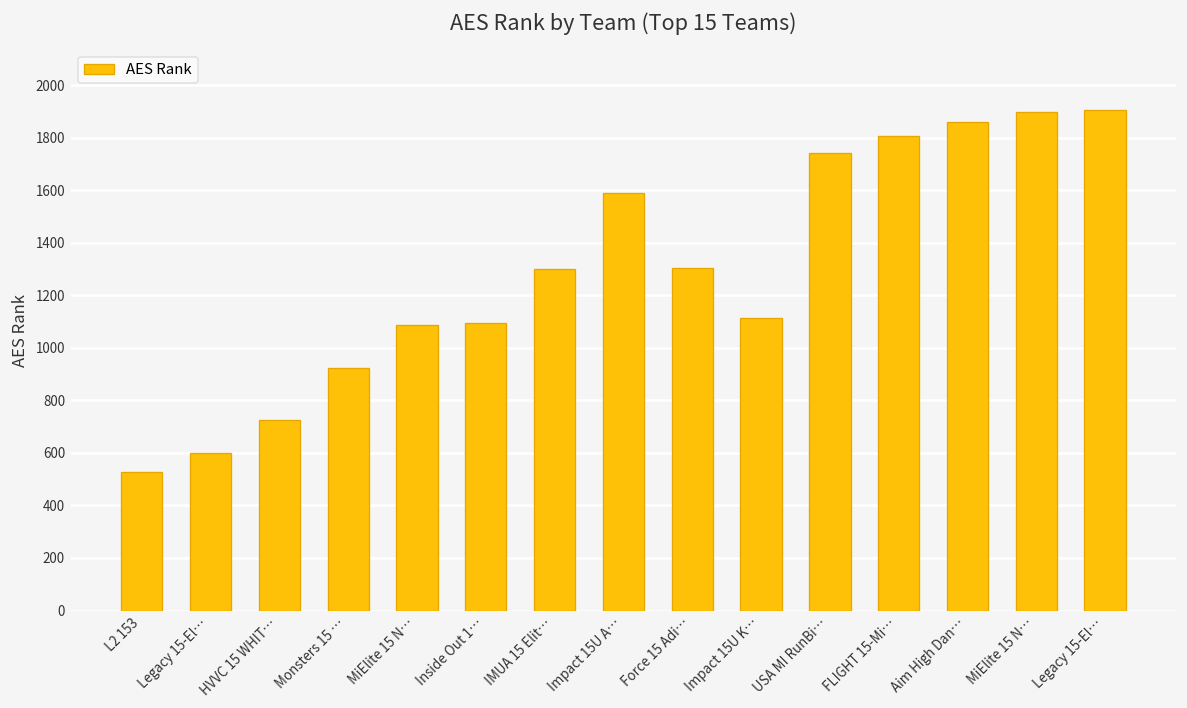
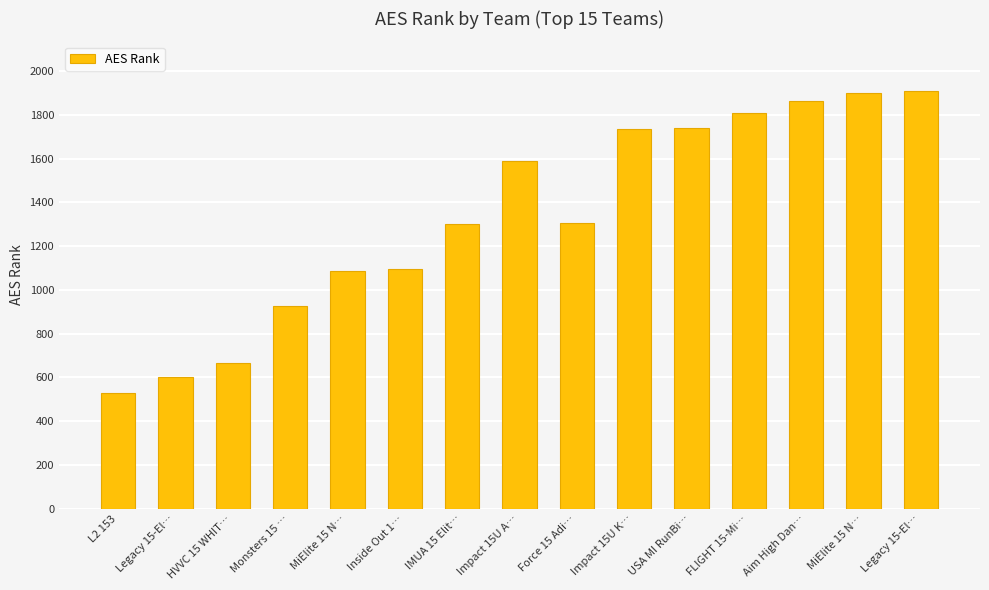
HVVC 15 WHIT…: 730 -> 670
Impact 15U K…: 1120 -> 1730
